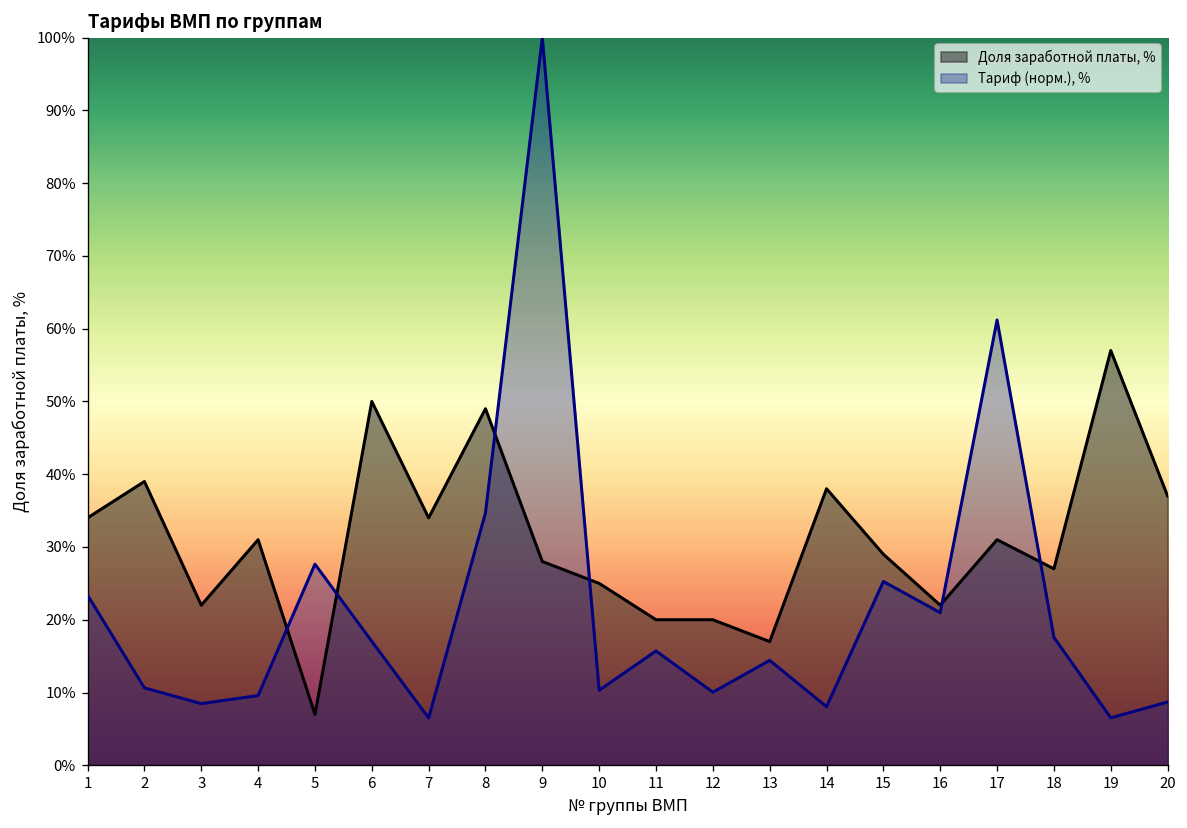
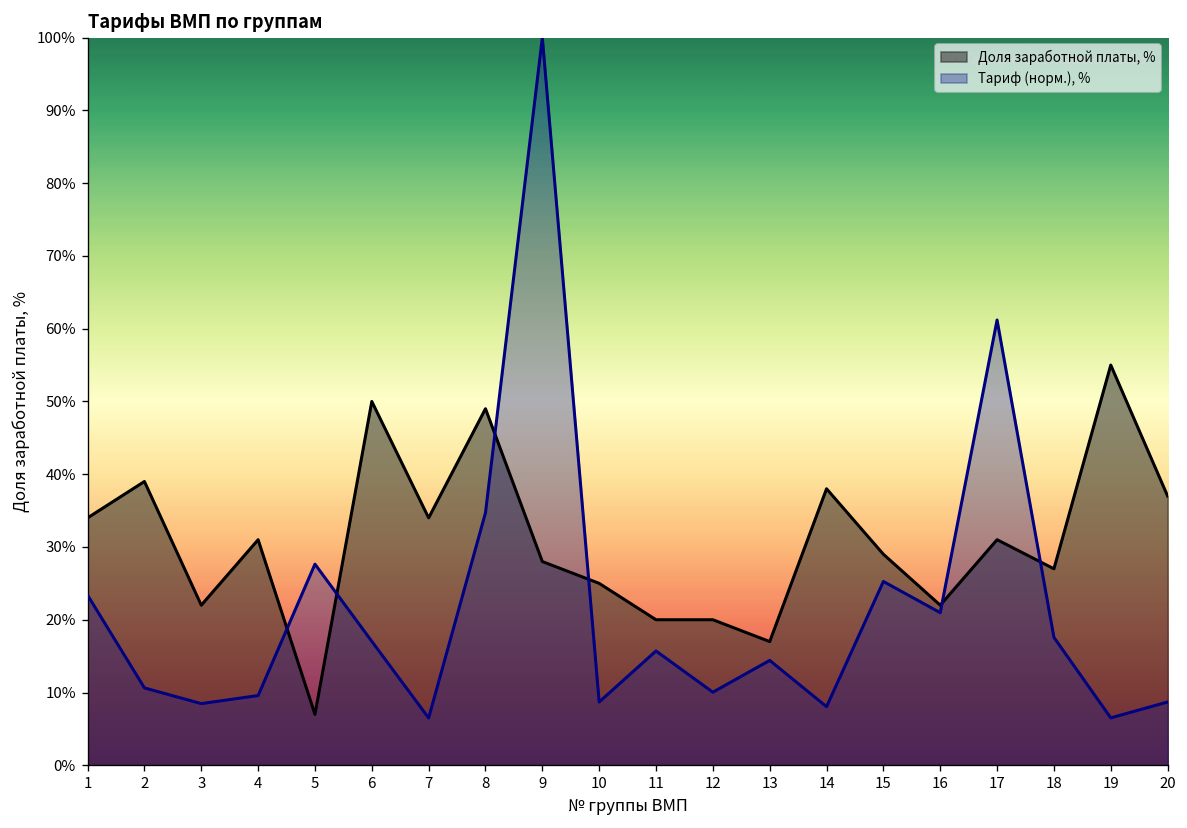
Тариф (норм.), %, 10: 10% -> 9%
Доля заработной платы, %, 19: 57% -> 55%
